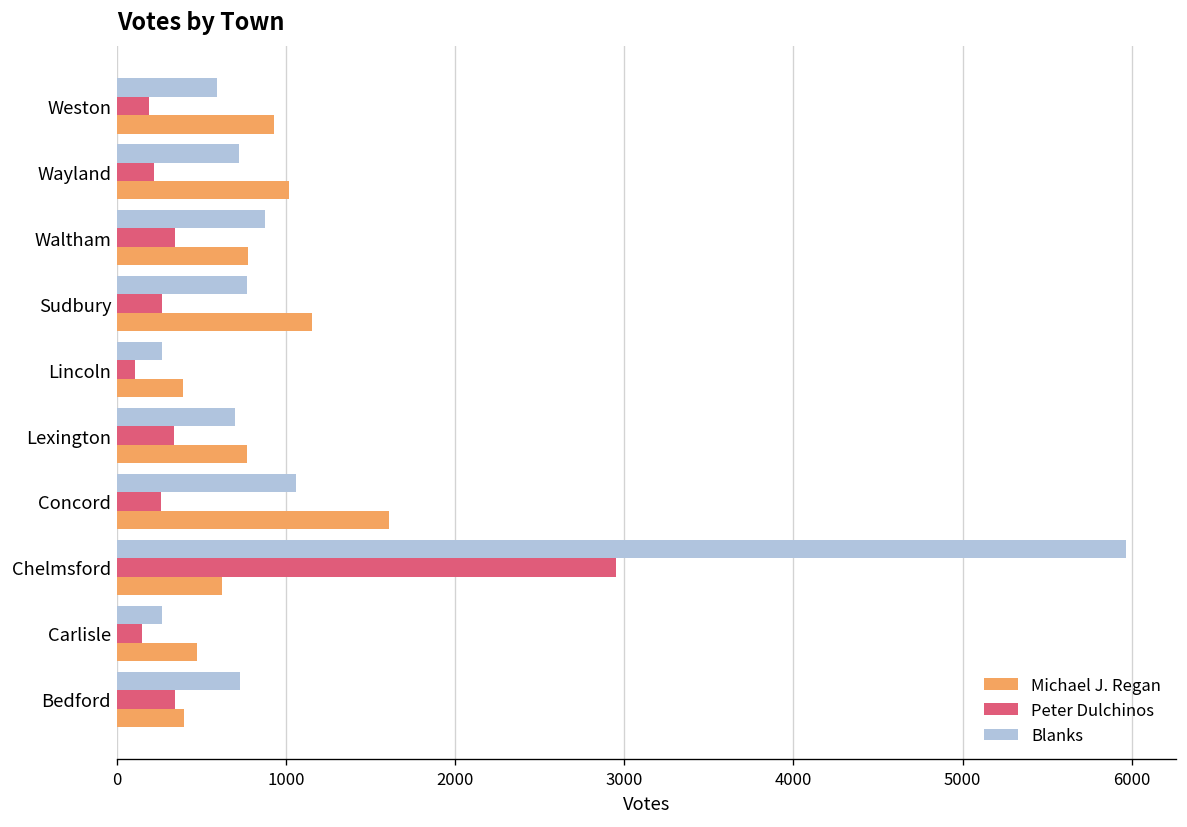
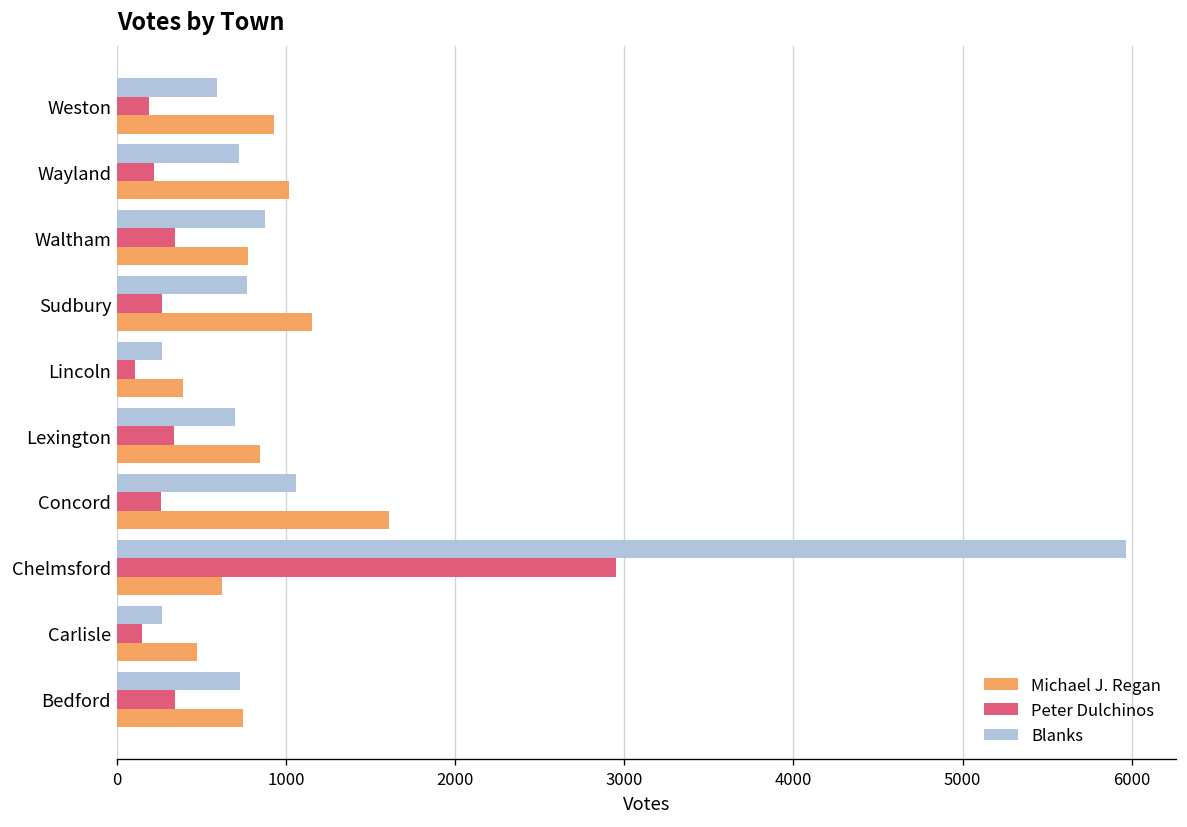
Michael J. Regan, Lexington: 770 -> 850
Michael J. Regan, Bedford: 400 -> 750
